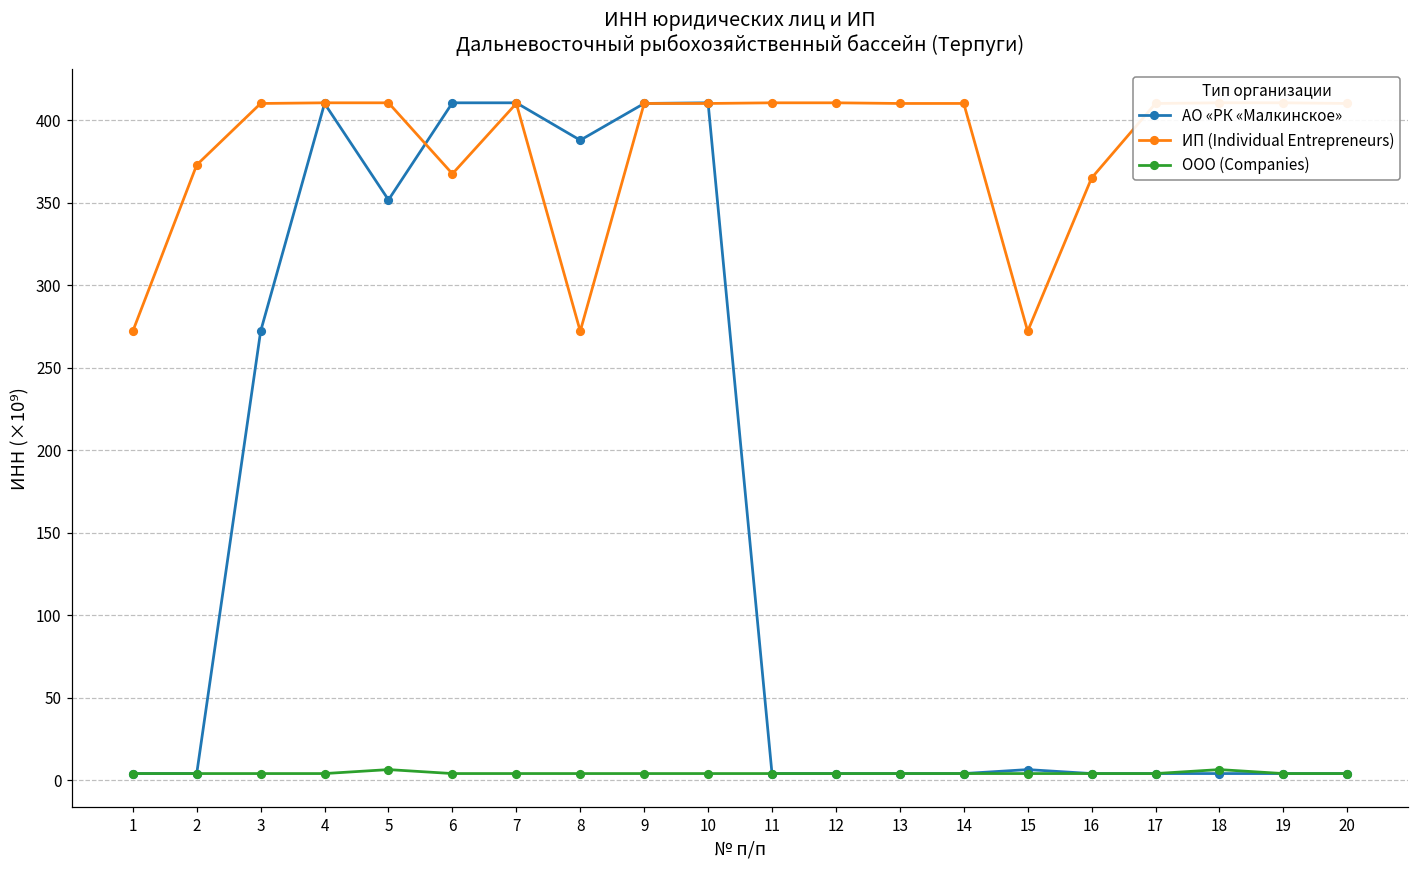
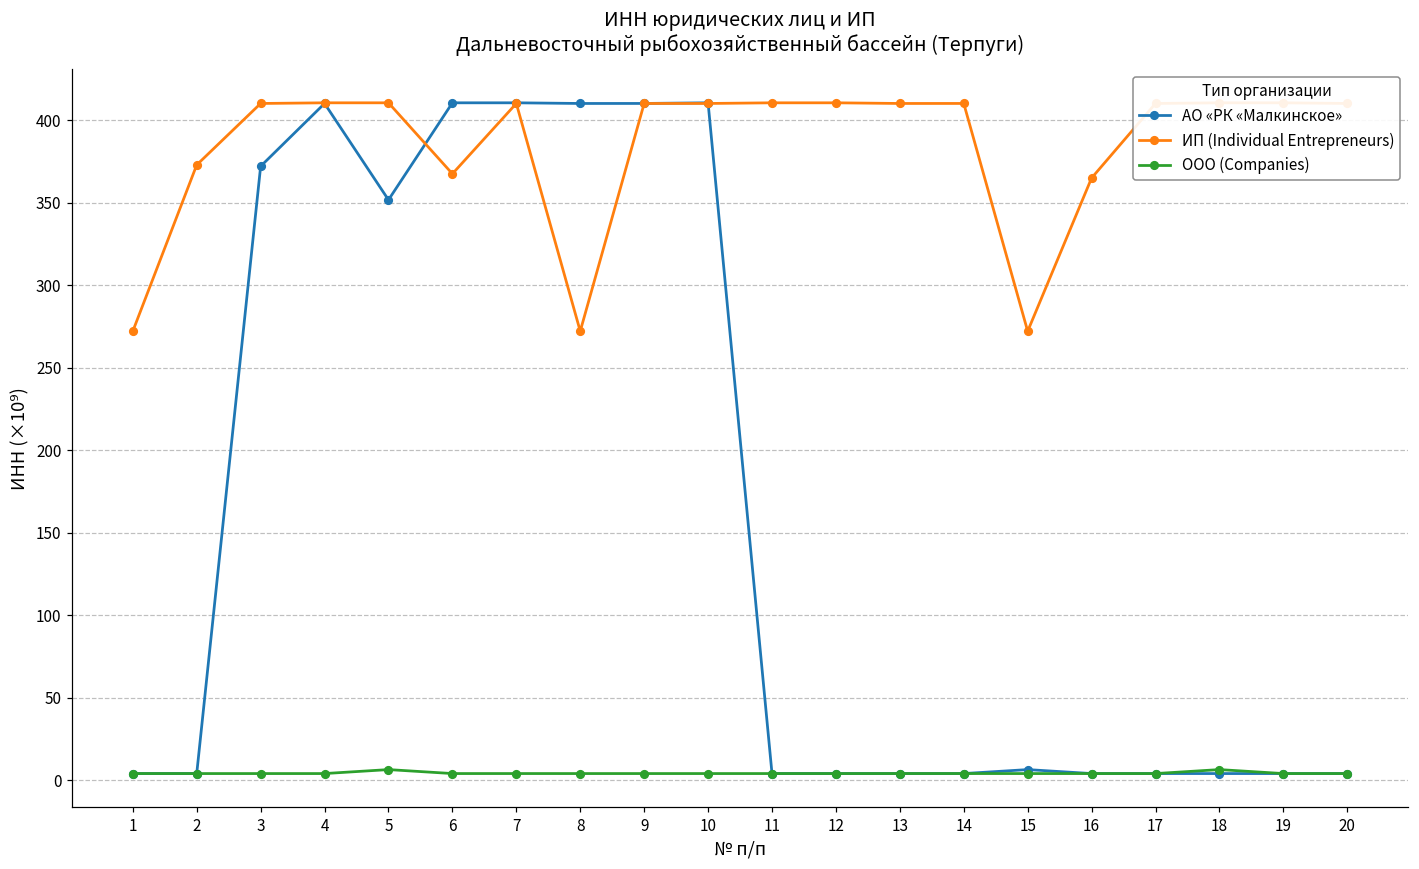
АО «РК «Малкинское», 3: 272 -> 372
АО «РК «Малкинское», 8: 388 -> 410
